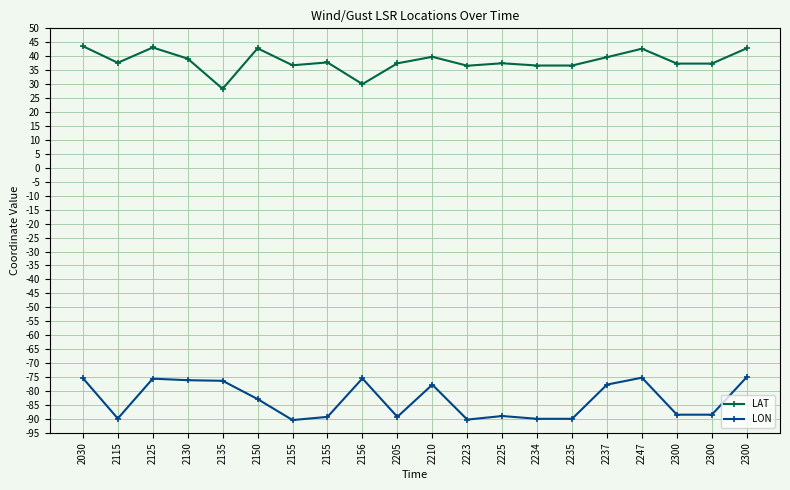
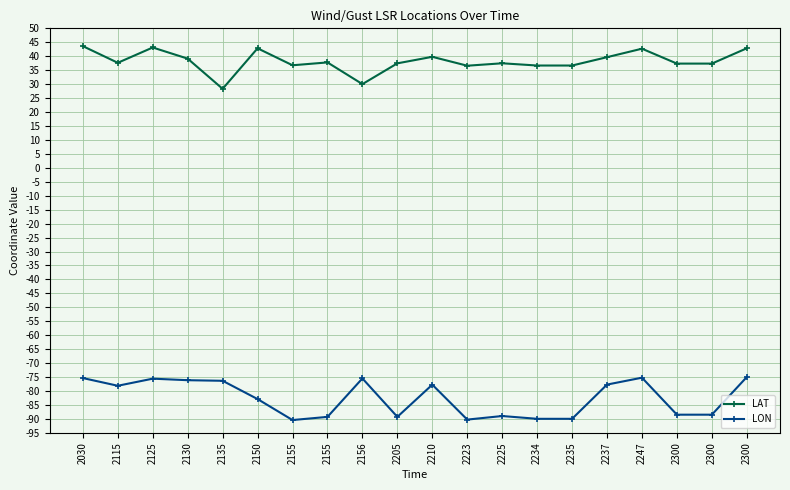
LON, 2115: -90 -> -78
